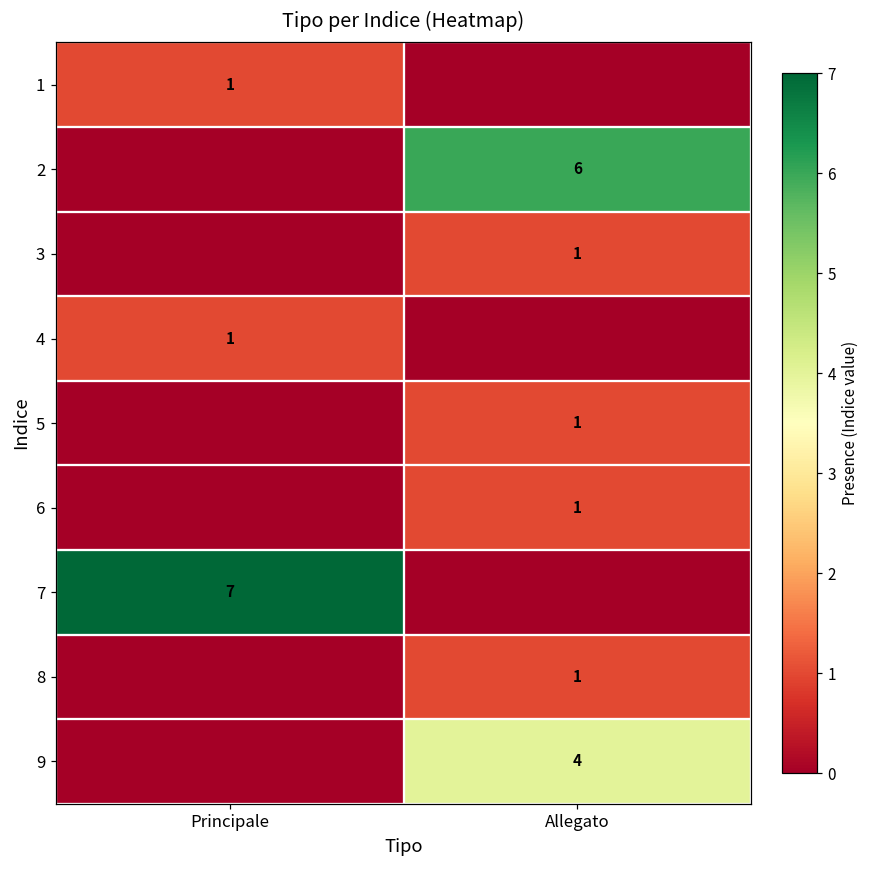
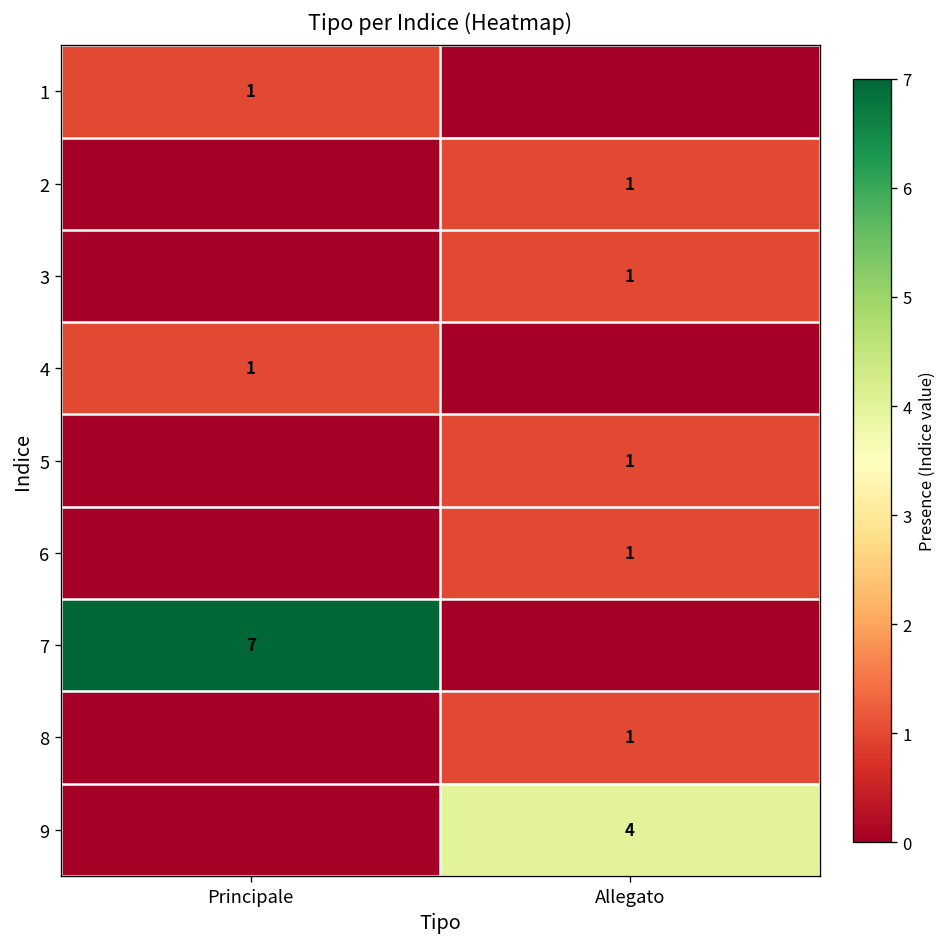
2, Allegato: 6 -> 1
